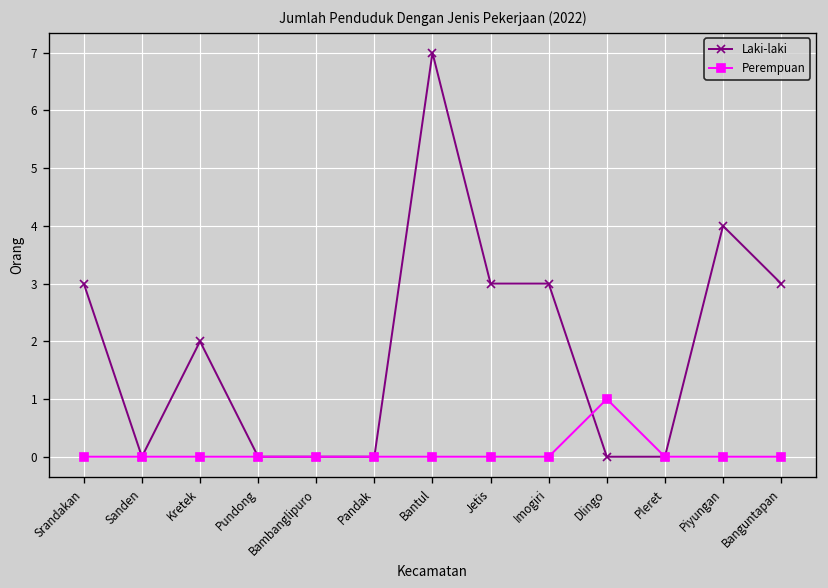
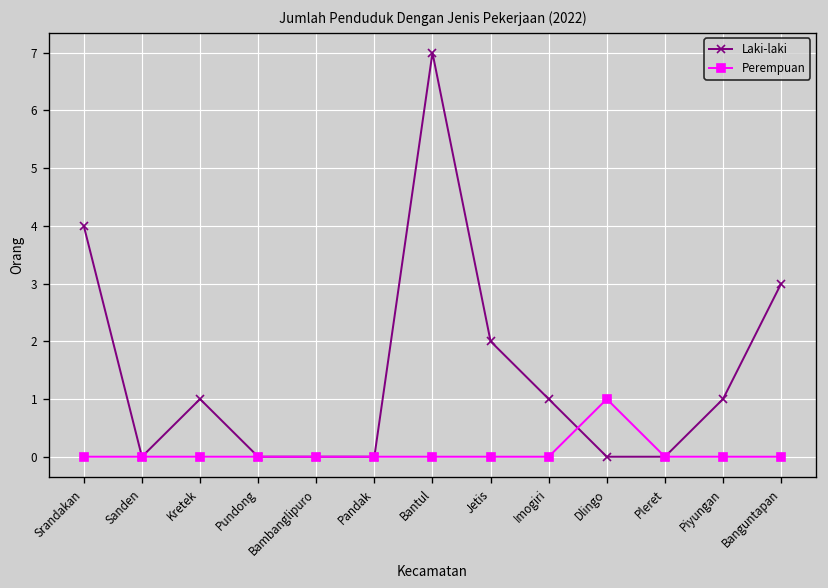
Laki-laki, Srandakan: 3 -> 4
Laki-laki, Kretek: 2 -> 1
Laki-laki, Jetis: 3 -> 2
Laki-laki, Imogiri: 3 -> 1
Laki-laki, Piyungan: 4 -> 1
